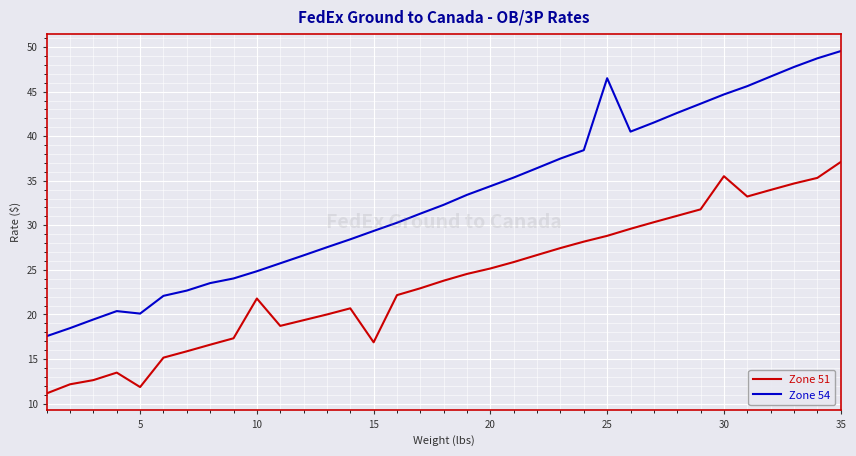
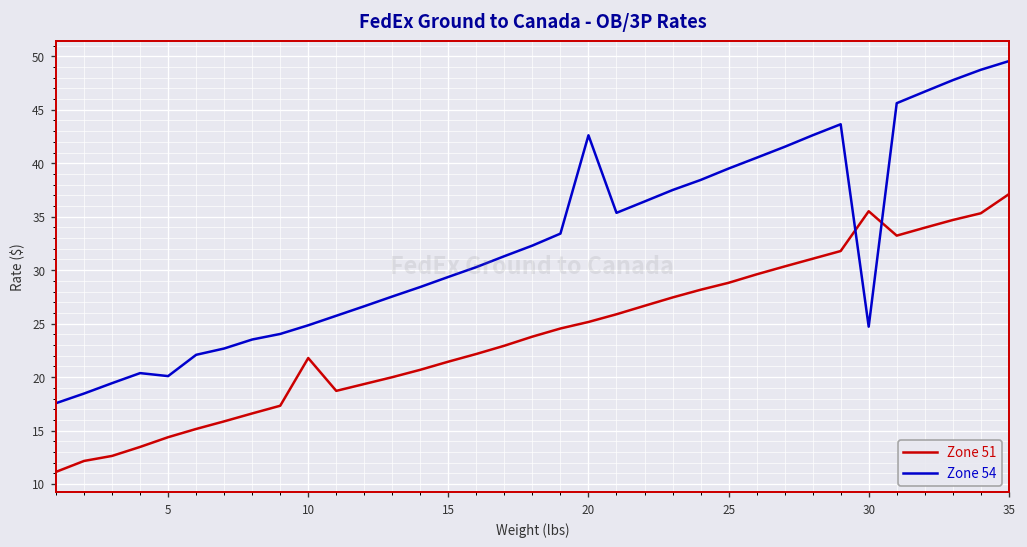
Zone 51, 5: 12 -> 14
Zone 51, 15: 17 -> 21
Zone 54, 20: 34 -> 43
Zone 54, 25: 47 -> 40
Zone 54, 30: 45 -> 25
